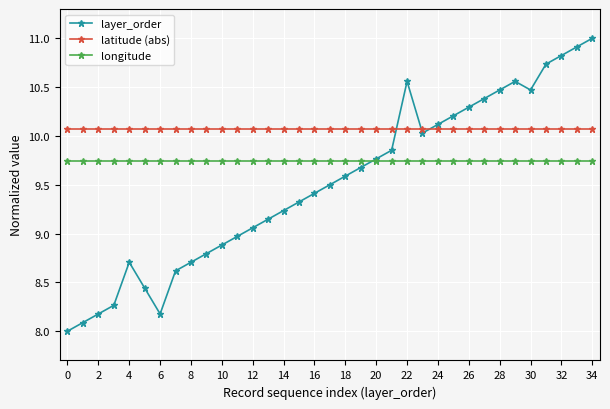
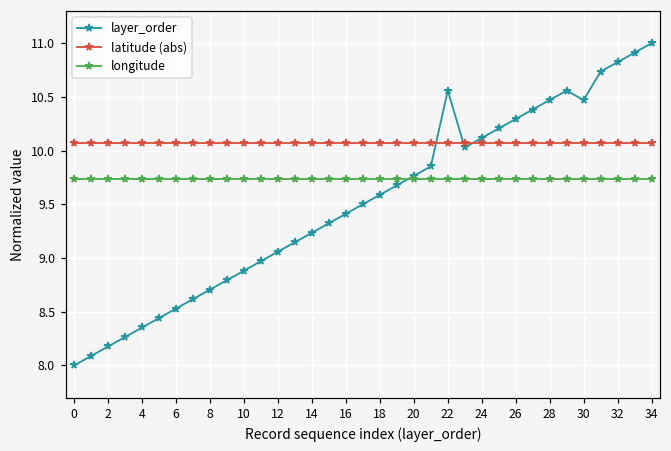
layer_order, 4: 8.7 -> 8.4
layer_order, 6: 8.2 -> 8.5
